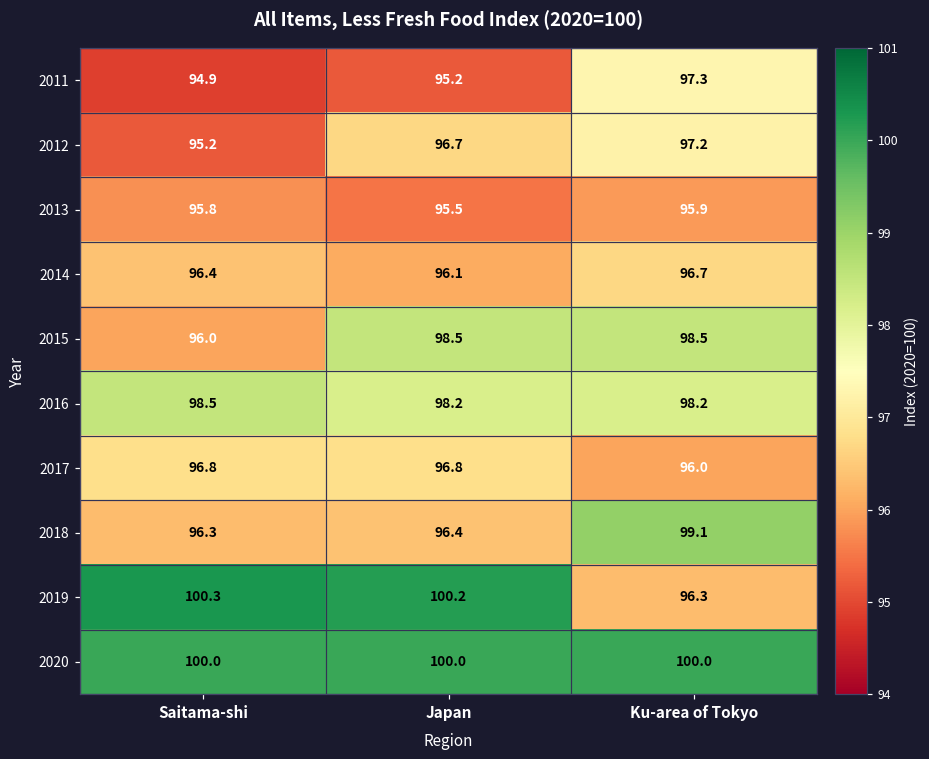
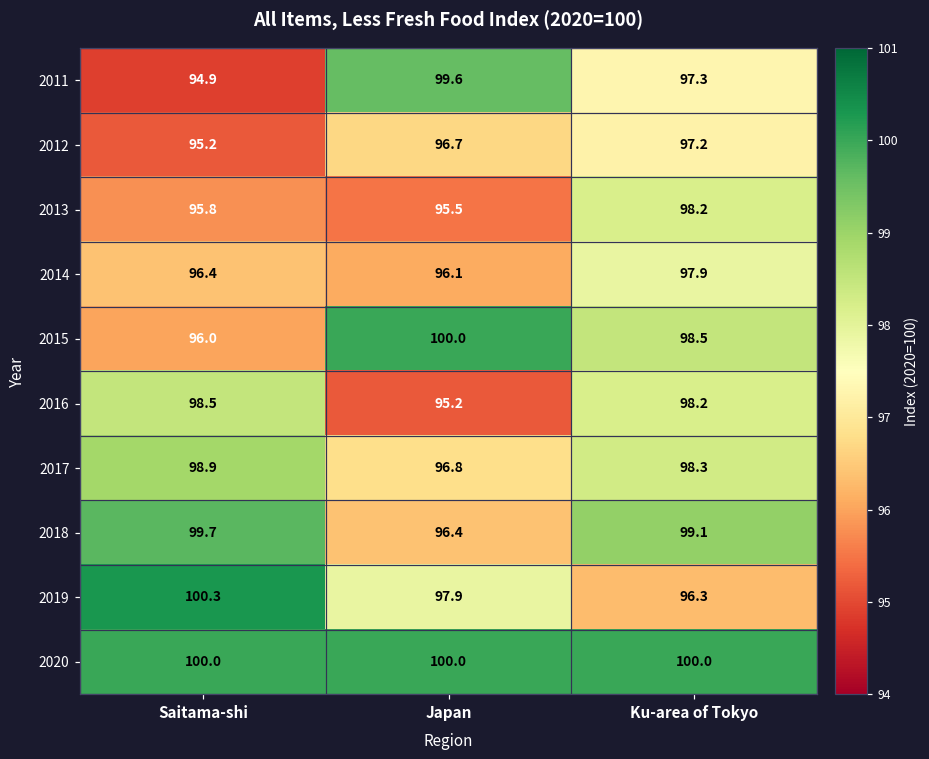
2011, Japan: 95.2 -> 99.6
2013, Ku-area of Tokyo: 95.9 -> 98.2
2014, Ku-area of Tokyo: 96.7 -> 97.9
2015, Japan: 98.5 -> 100.0
2016, Japan: 98.2 -> 95.2
2017, Saitama-shi: 96.8 -> 98.9
2017, Ku-area of Tokyo: 96.0 -> 98.3
2018, Saitama-shi: 96.3 -> 99.7
2019, Japan: 100.2 -> 97.9
